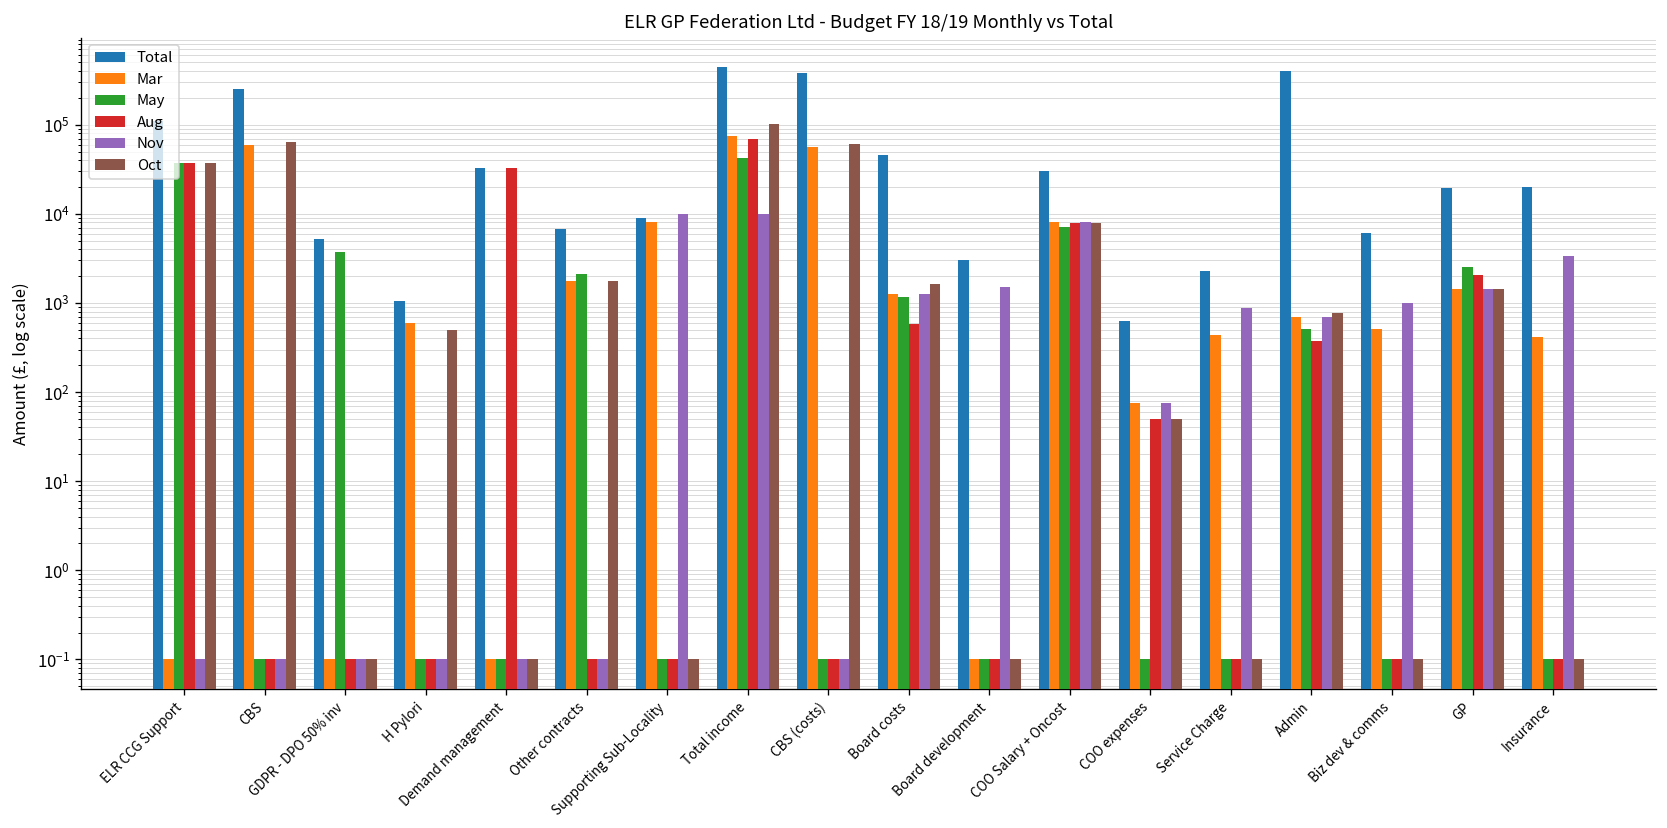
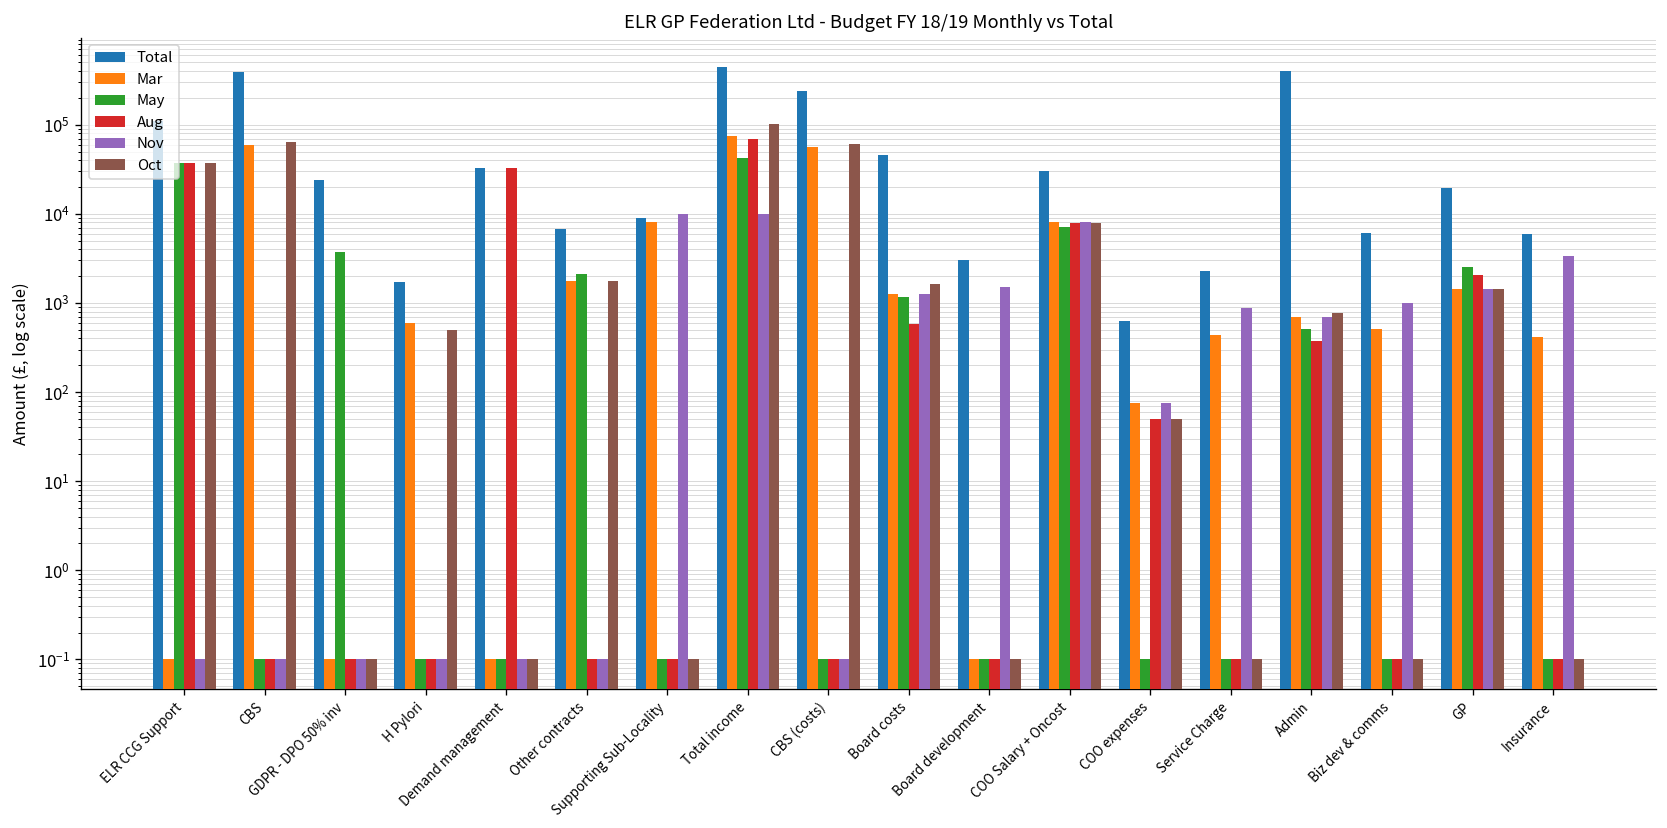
Total, CBS: 250000 -> 400000
Total, GDPR - DPO 50% inv: 5000 -> 24000
Total, H Pylori: 1000 -> 1700
Total, CBS (costs): 400000 -> 240000
Total, Insurance: 20000 -> 6000
